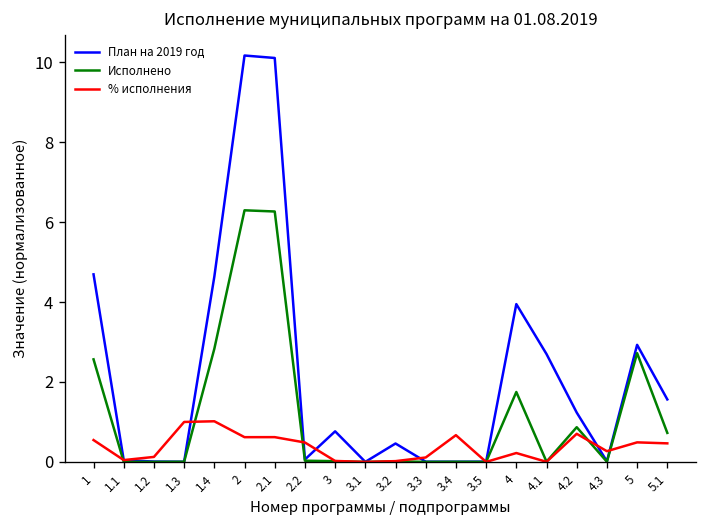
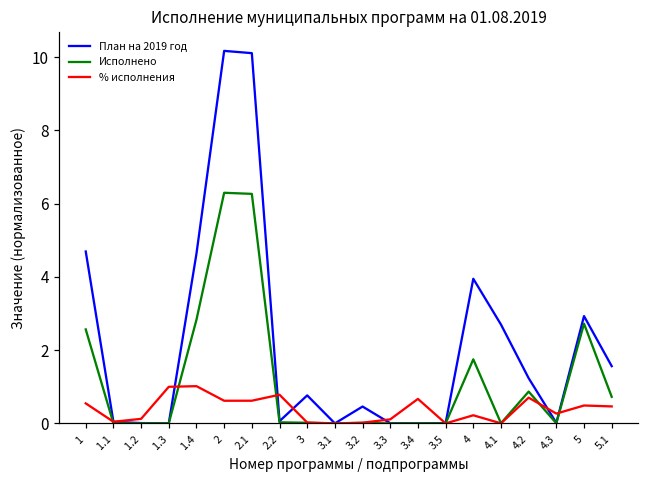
% исполнения, 2.2: 0.5 -> 0.8
